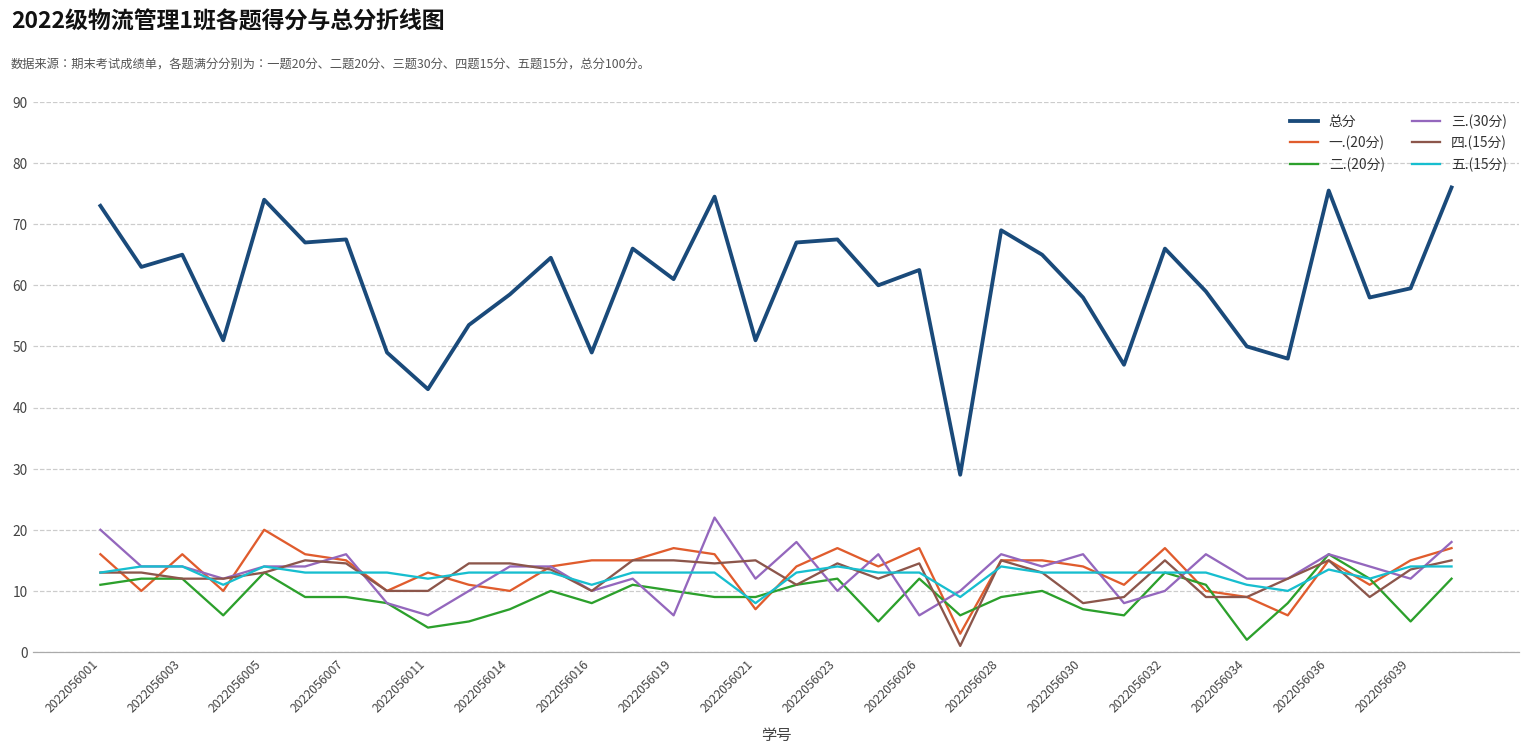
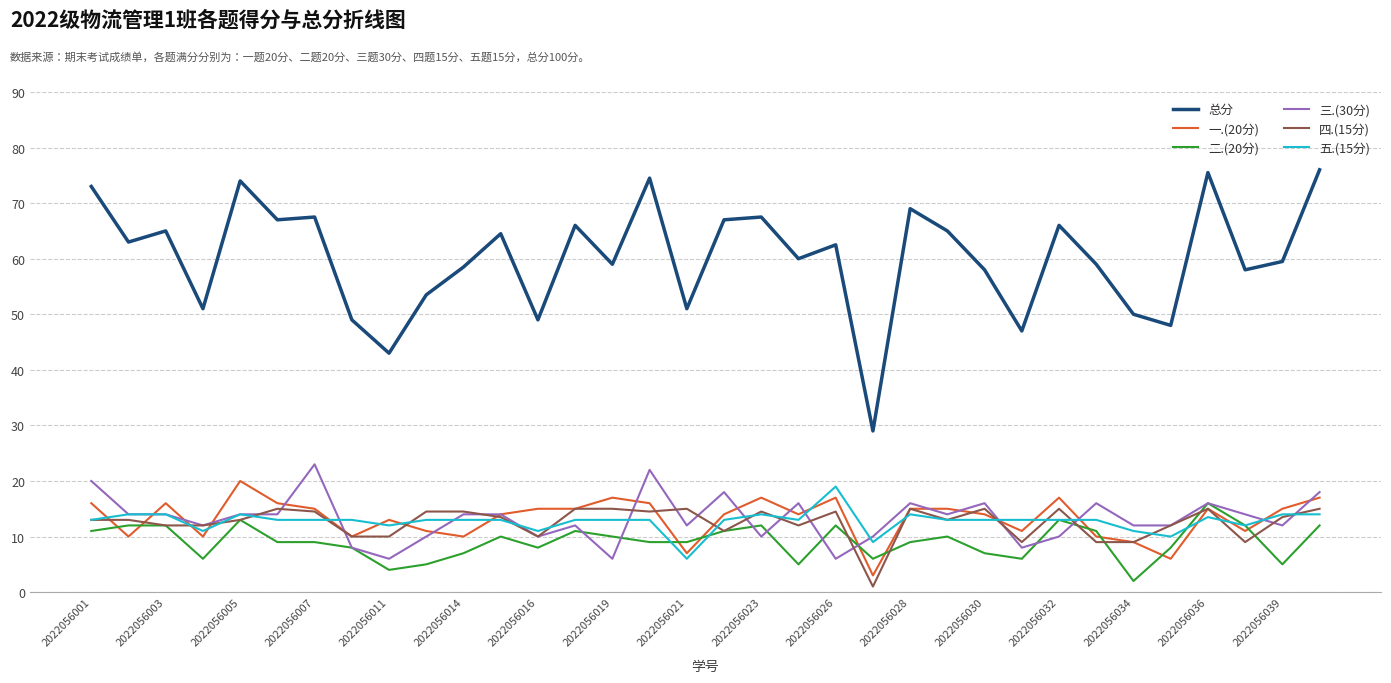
三.(30分), 2022056007: 16 -> 23
总分, 2022056019: 61 -> 59
五.(15分), 2022056021: 8 -> 6
五.(15分), 2022056026: 13 -> 19
四.(15分), 2022056030: 8 -> 15
